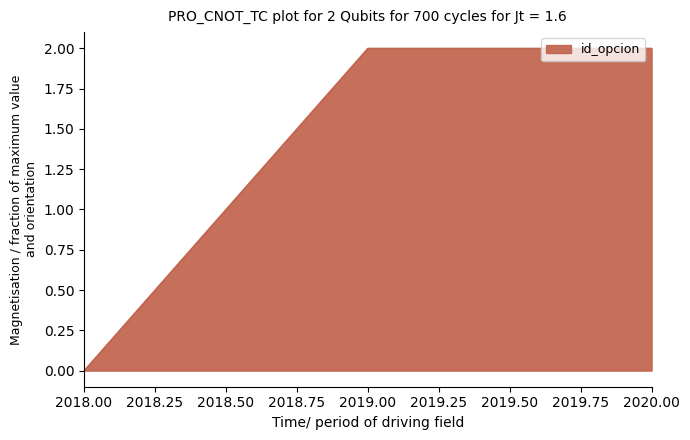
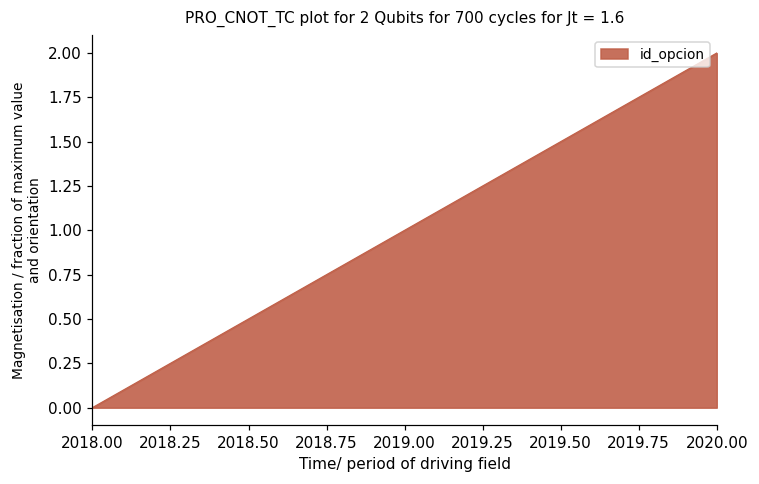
2019.00: 2 -> 1
